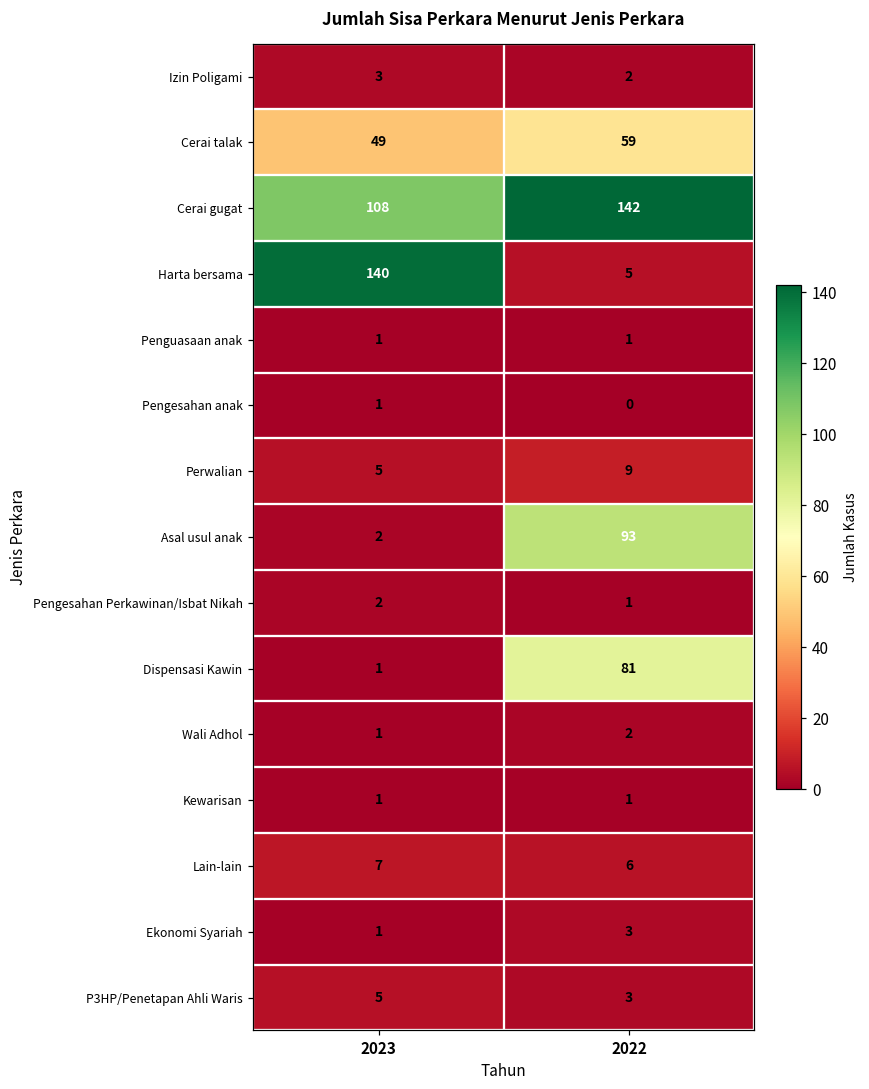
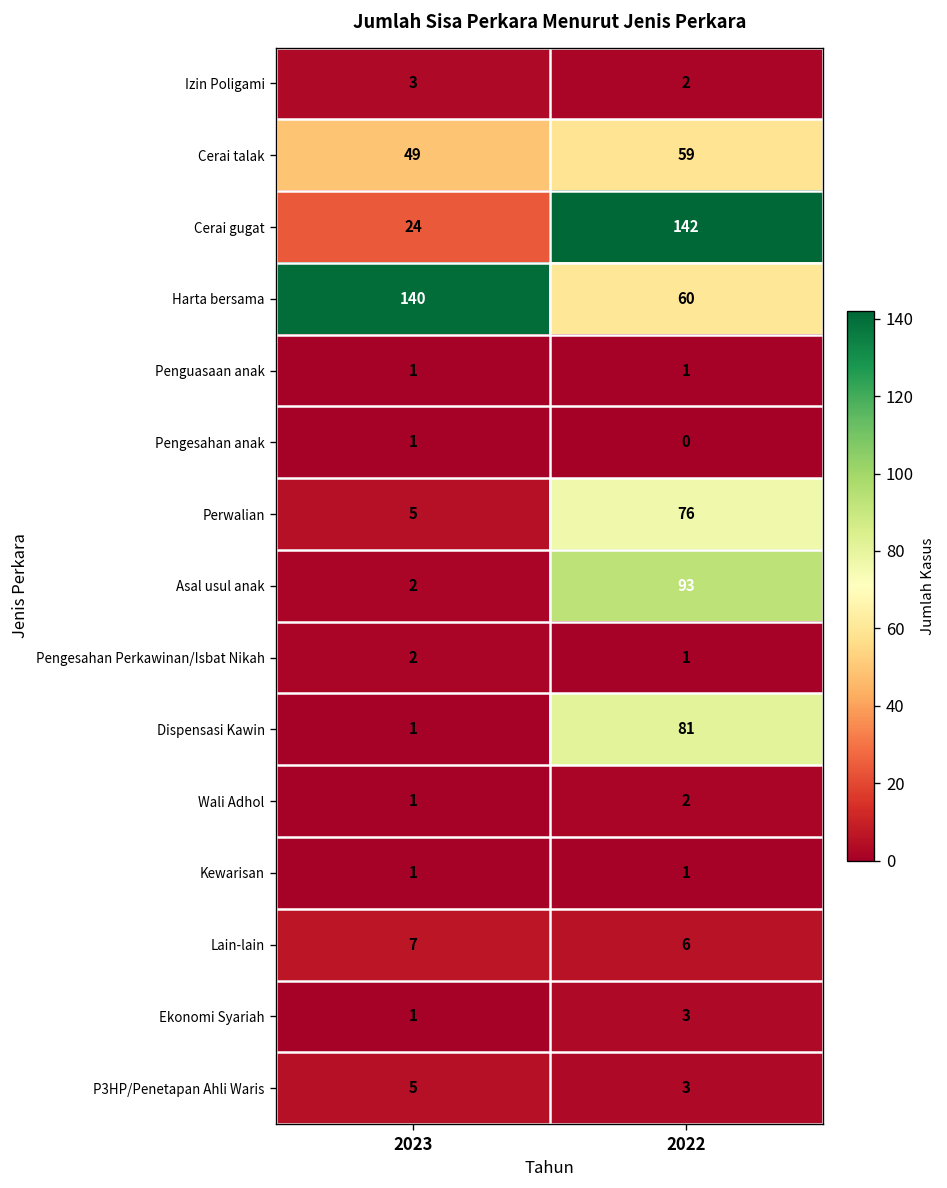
Cerai gugat, 2023: 108 -> 24
Harta bersama, 2022: 5 -> 60
Perwalian, 2022: 9 -> 76
